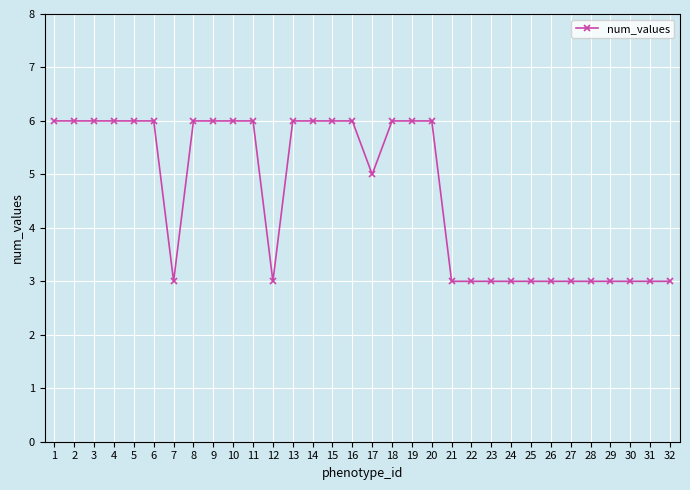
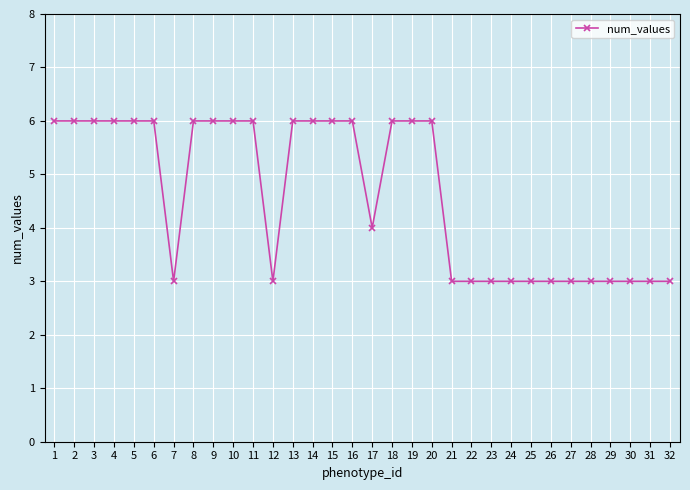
17: 5 -> 4
